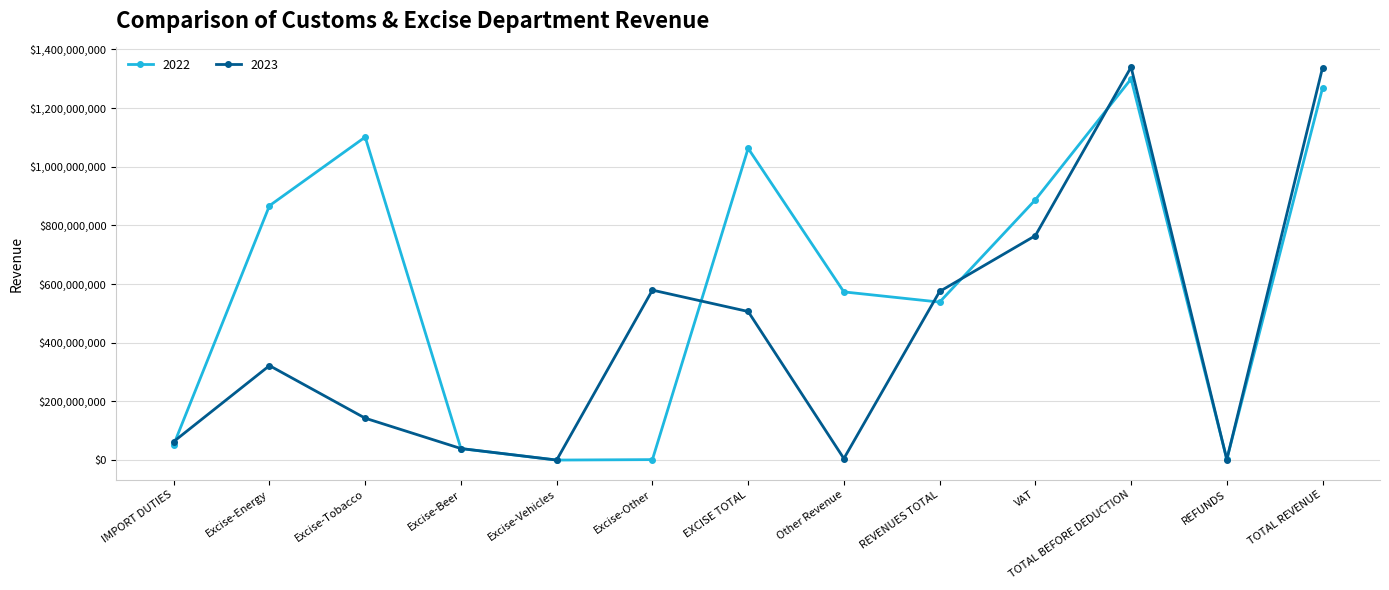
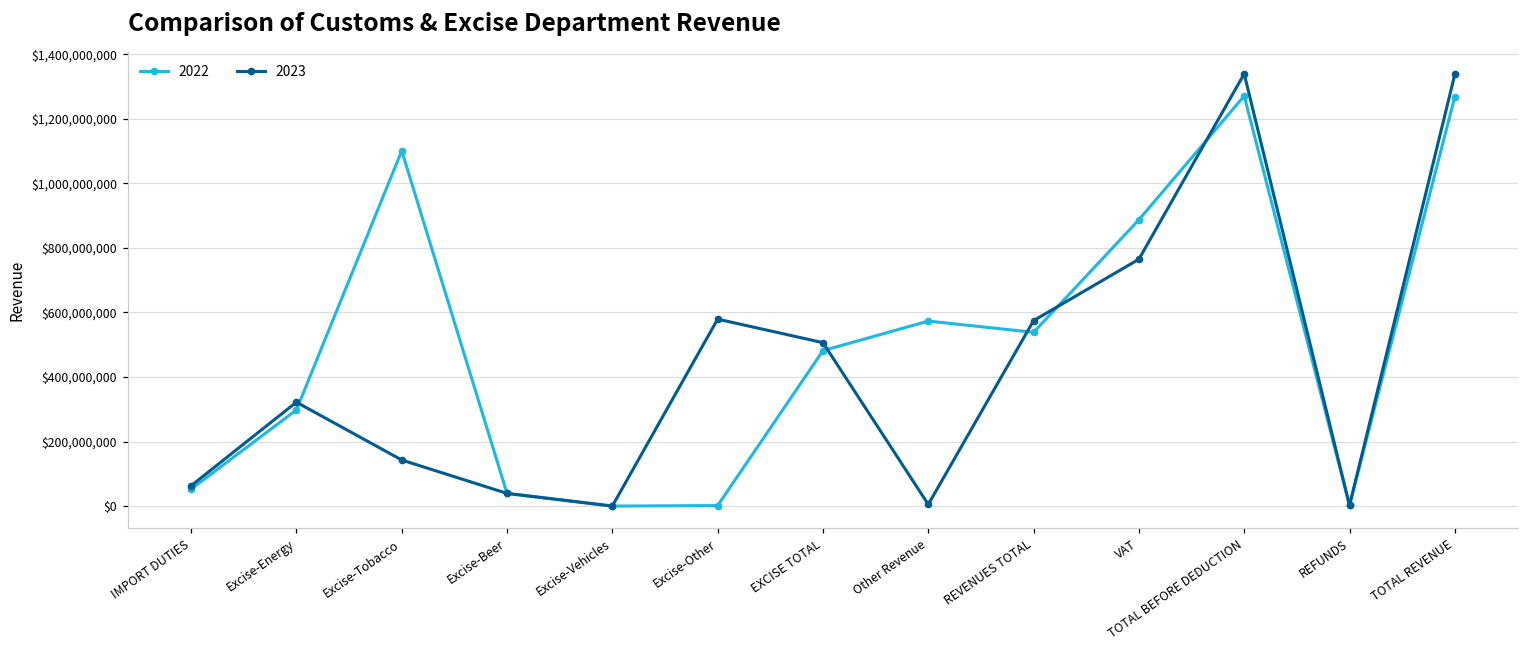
2022, Excise-Energy: $870,000,000 -> $300,000,000
2022, EXCISE TOTAL: $1,060,000,000 -> $480,000,000
2022, TOTAL BEFORE DEDUCTION: $1,300,000,000 -> $1,270,000,000
